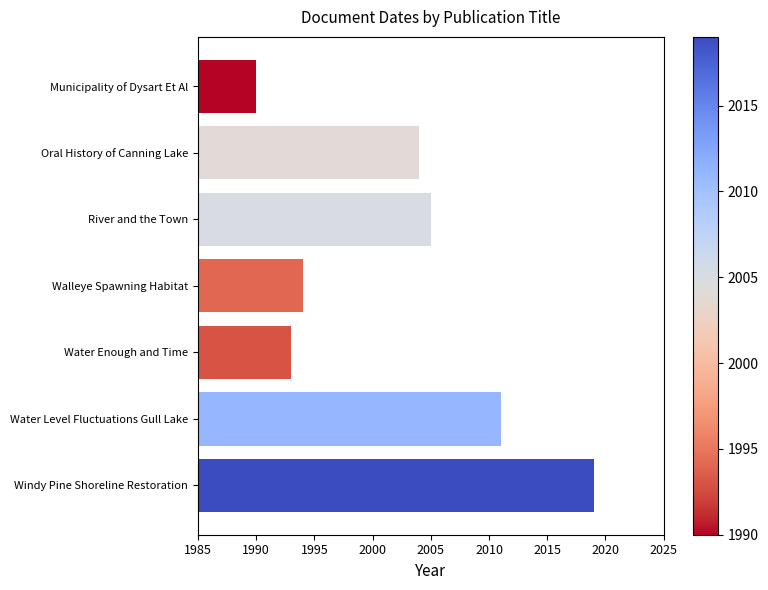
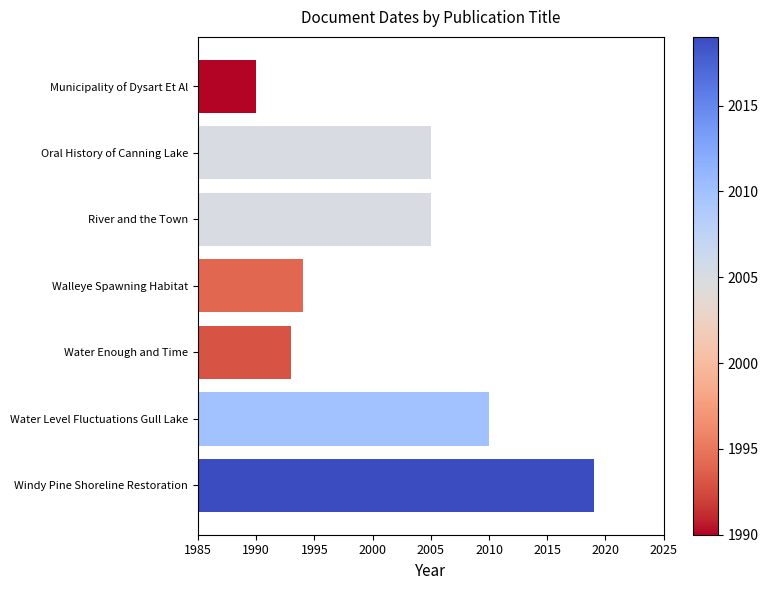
Oral History of Canning Lake: 2004 -> 2005
Water Level Fluctuations Gull Lake: 2011 -> 2010
